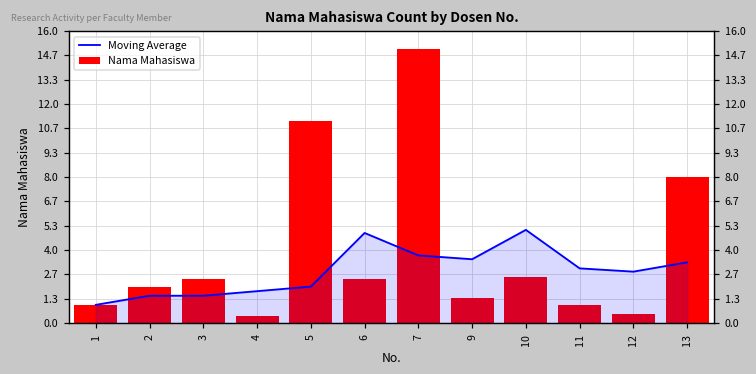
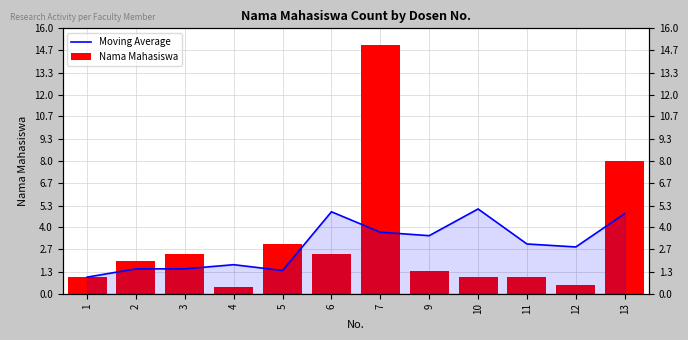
Moving Average, 5: 2.0 -> 1.4
Nama Mahasiswa, 5: 11.1 -> 3.0
Nama Mahasiswa, 10: 2.5 -> 1.0
Moving Average, 13: 3.3 -> 4.8
